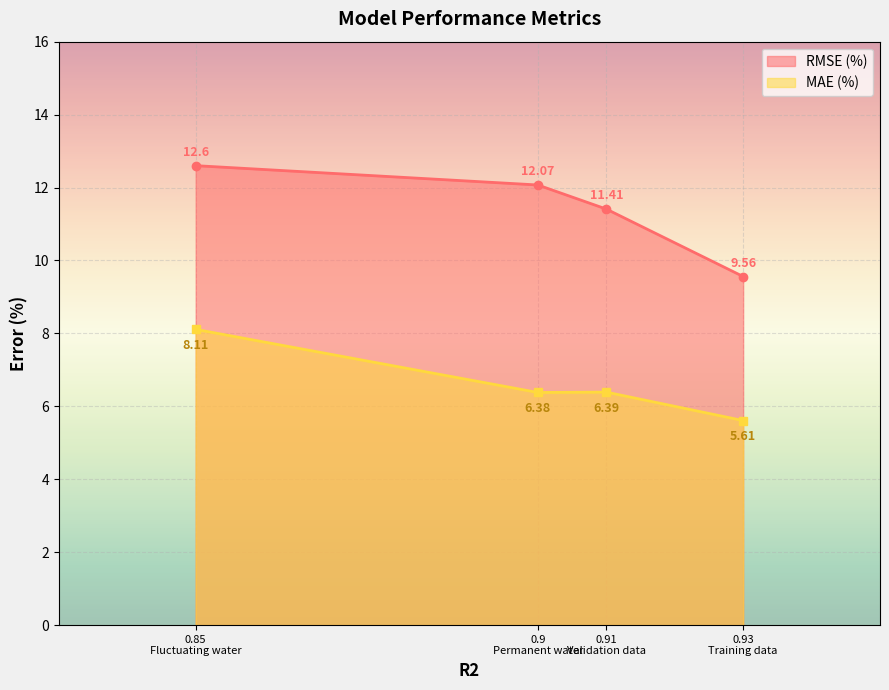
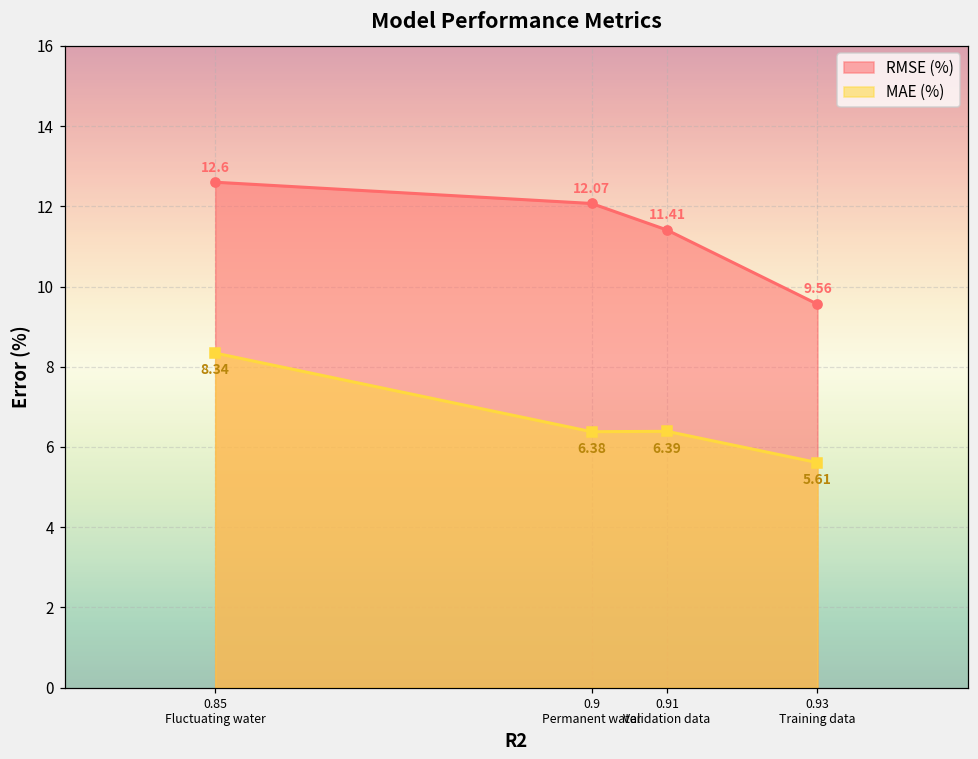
MAE (%), 0.85 Fluctuating water: 8.11 -> 8.34
